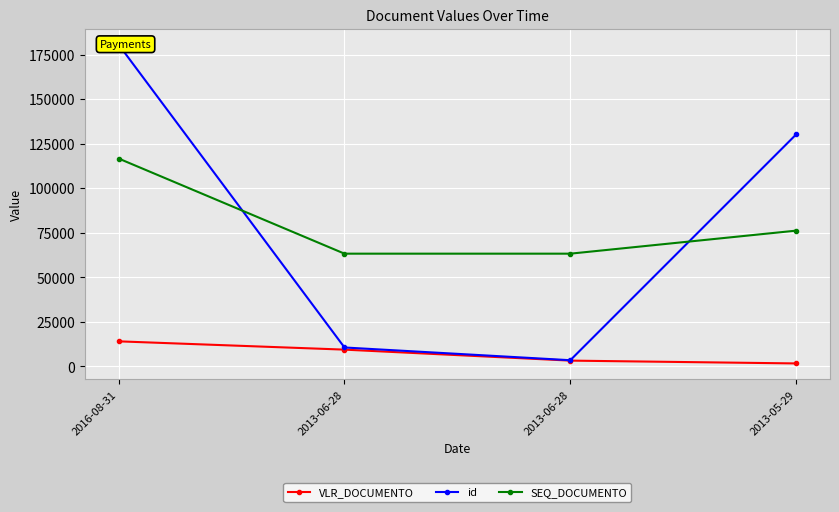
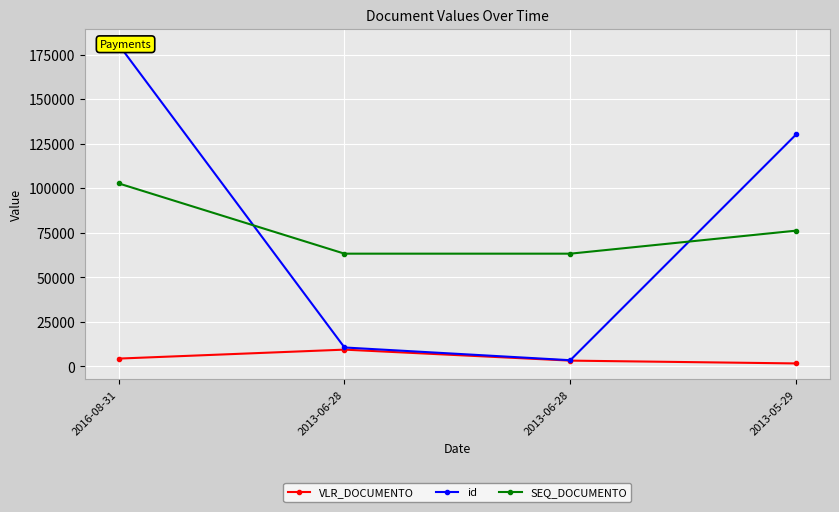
VLR_DOCUMENTO, 2016-08-31: 14000 -> 4000
SEQ_DOCUMENTO, 2016-08-31: 117000 -> 103000
